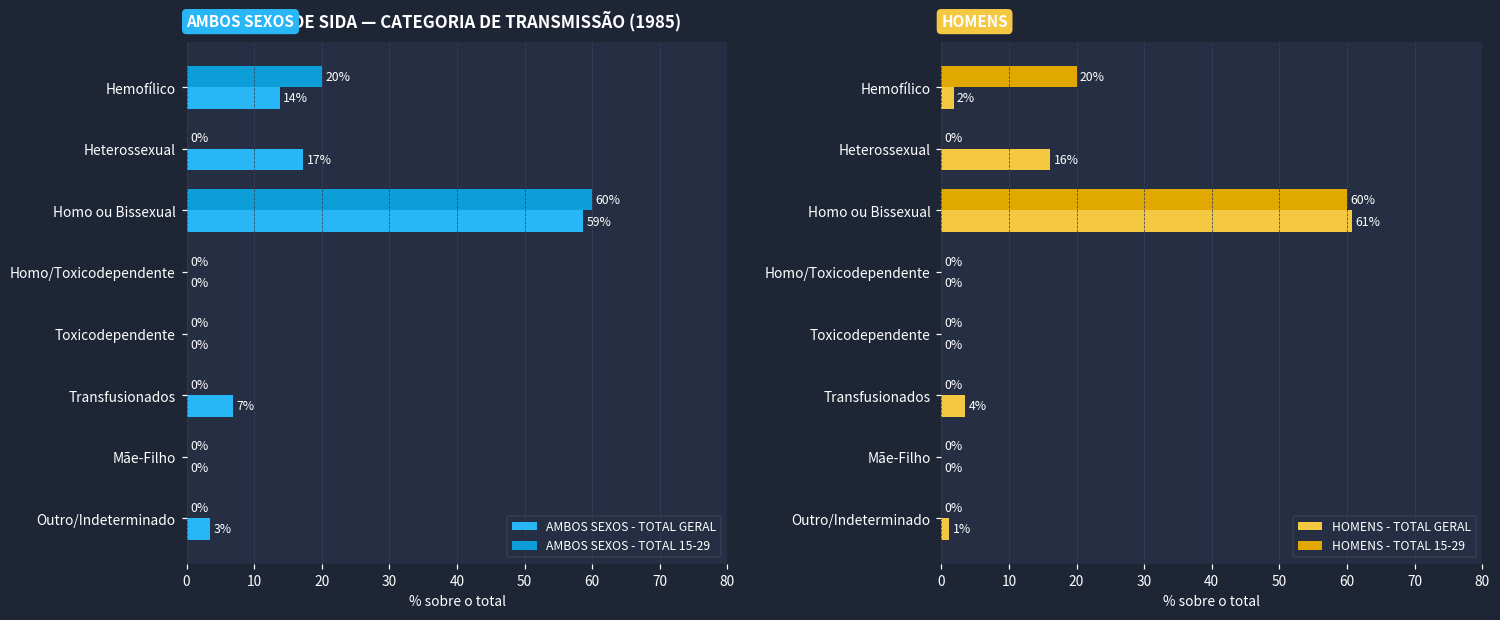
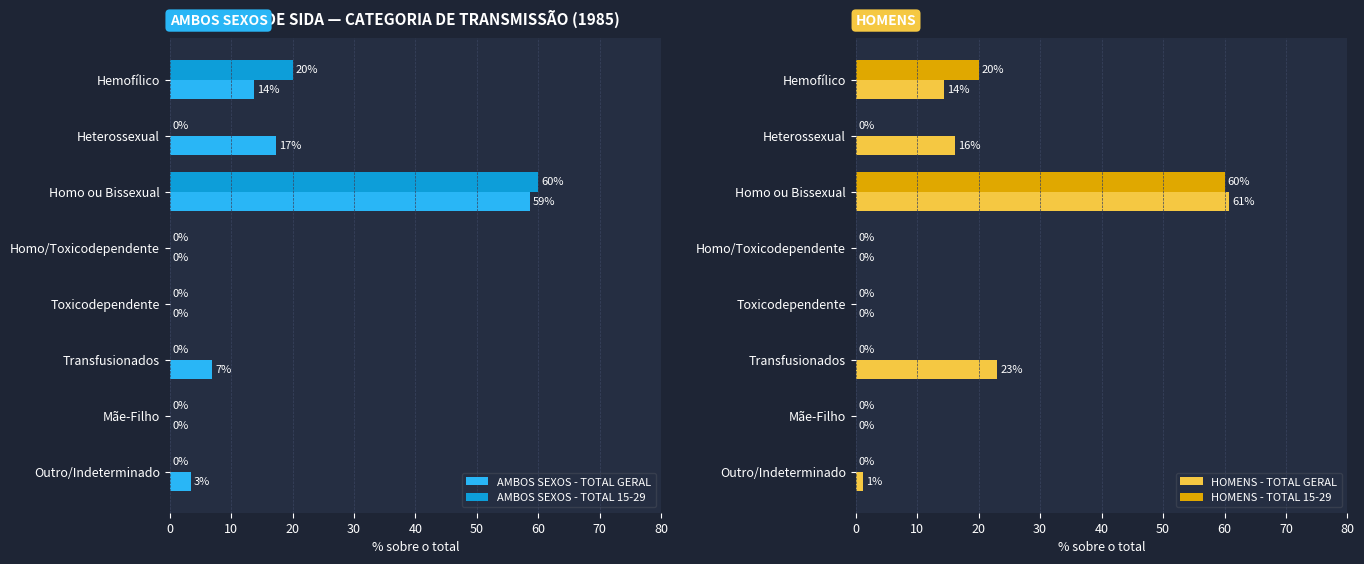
HOMENS, HOMENS - TOTAL GERAL, Hemofílico: 2% -> 14%
HOMENS, HOMENS - TOTAL GERAL, Transfusionados: 4% -> 23%
